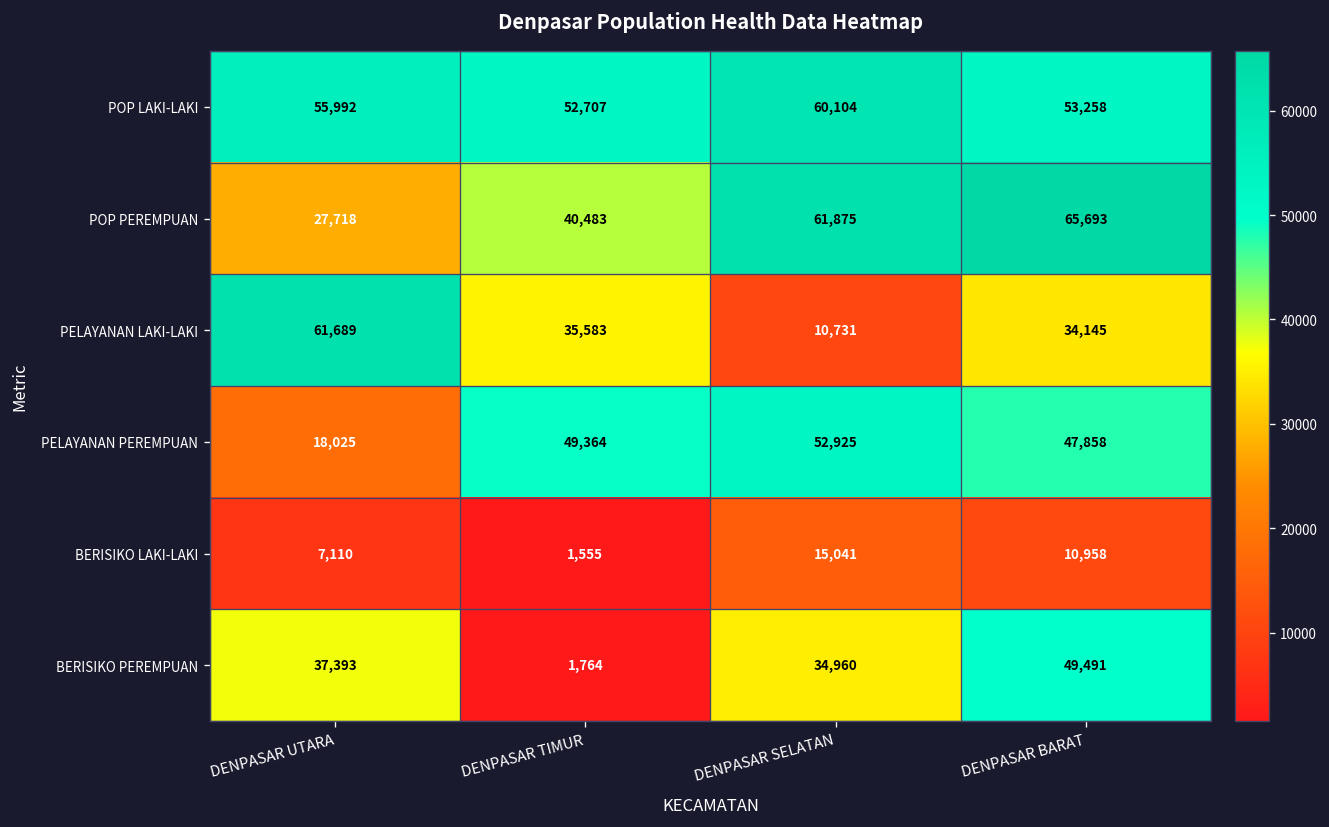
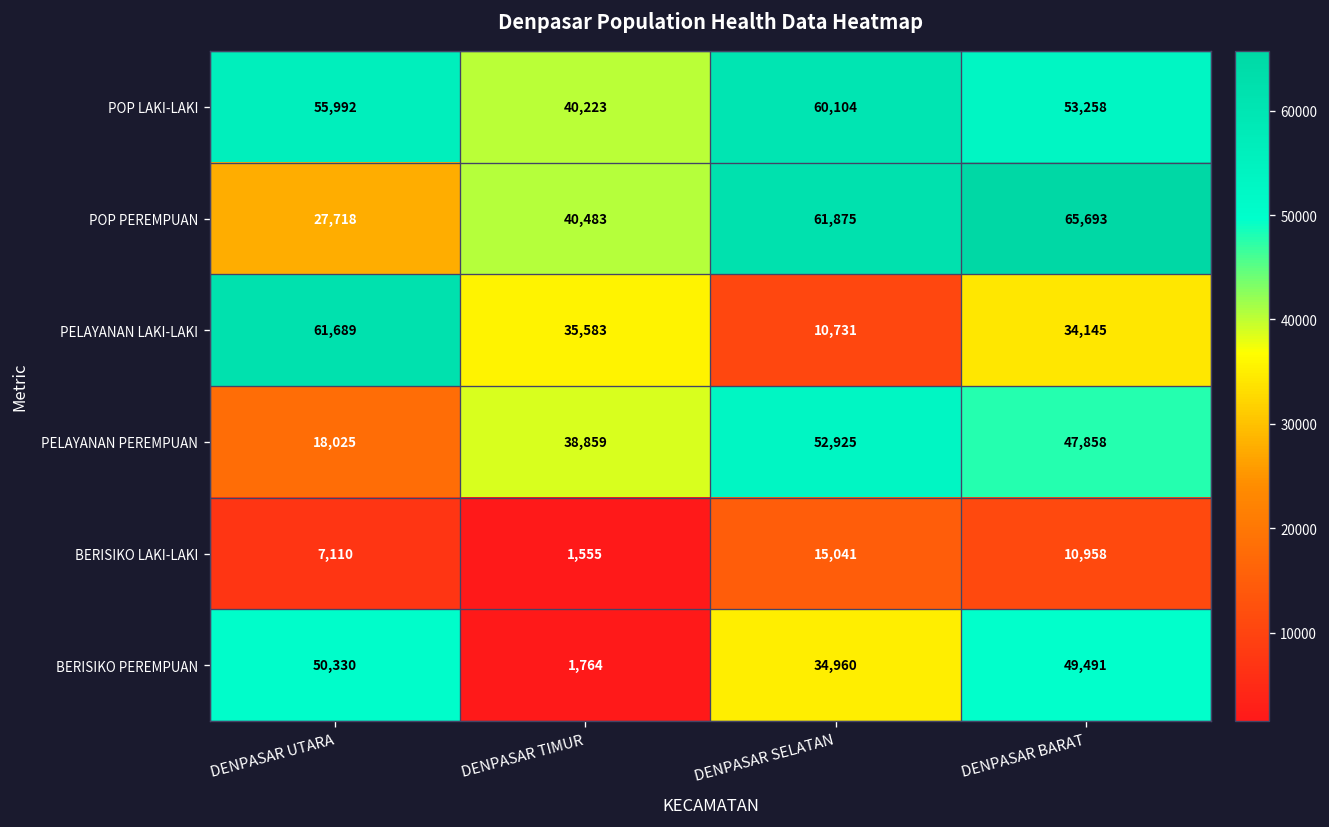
POP LAKI-LAKI, DENPASAR TIMUR: 52,707 -> 40,223
PELAYANAN PEREMPUAN, DENPASAR TIMUR: 49,364 -> 38,859
BERISIKO PEREMPUAN, DENPASAR UTARA: 37,393 -> 50,330
